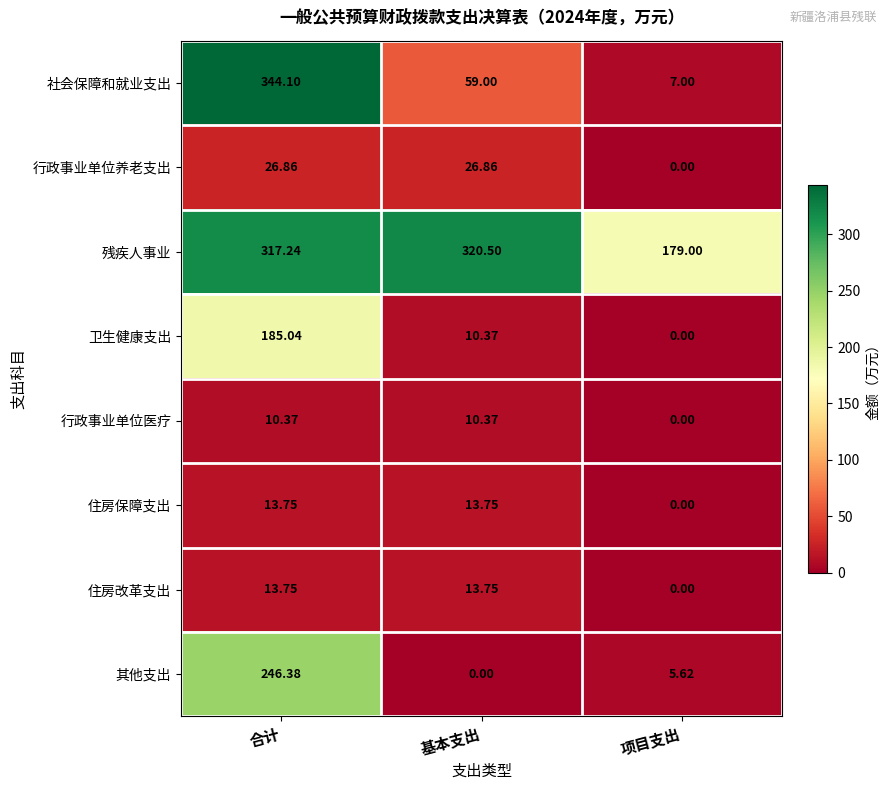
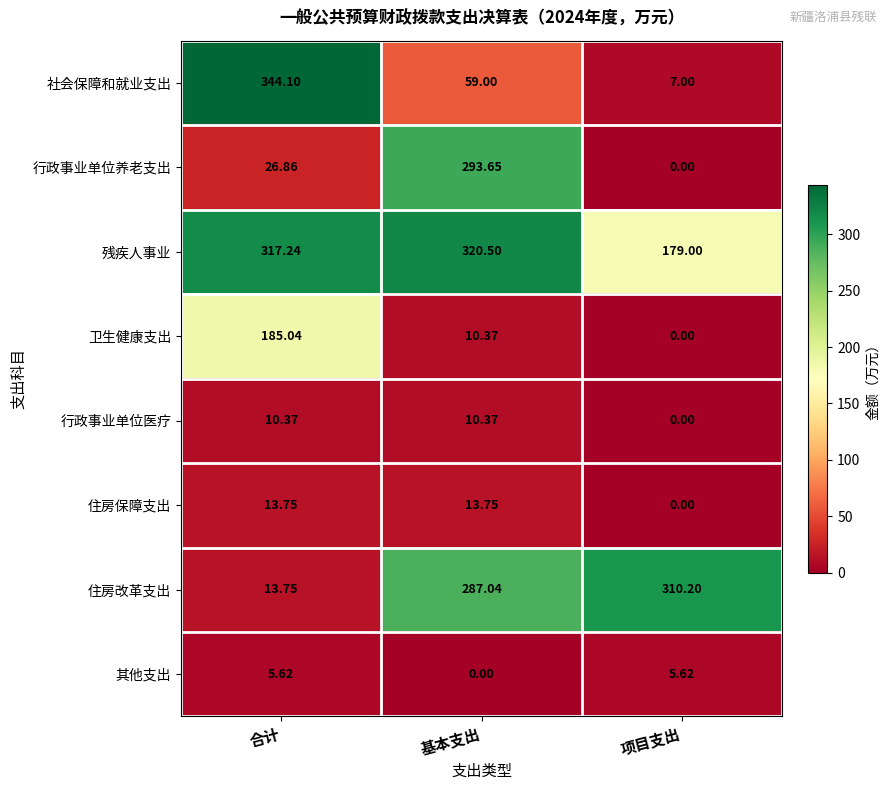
行政事业单位养老支出, 基本支出: 26.86 -> 293.65
住房改革支出, 基本支出: 13.75 -> 287.04
住房改革支出, 项目支出: 0.00 -> 310.20
其他支出, 合计: 246.38 -> 5.62
